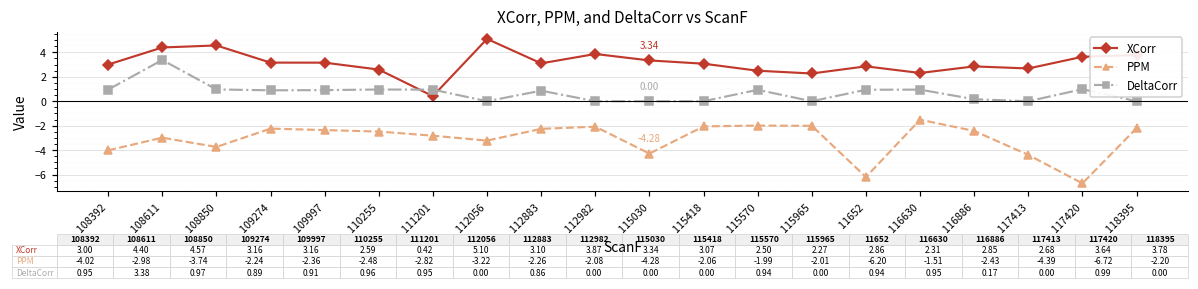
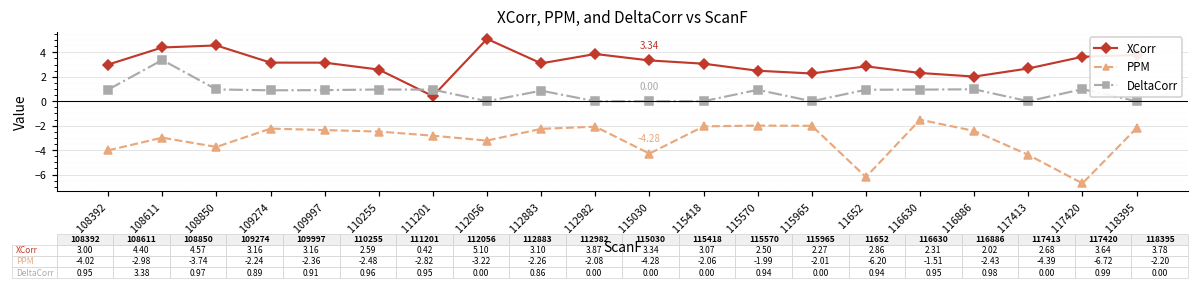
XCorr, 116886: 2.85 -> 2.02
DeltaCorr, 116886: 0.17 -> 0.98
